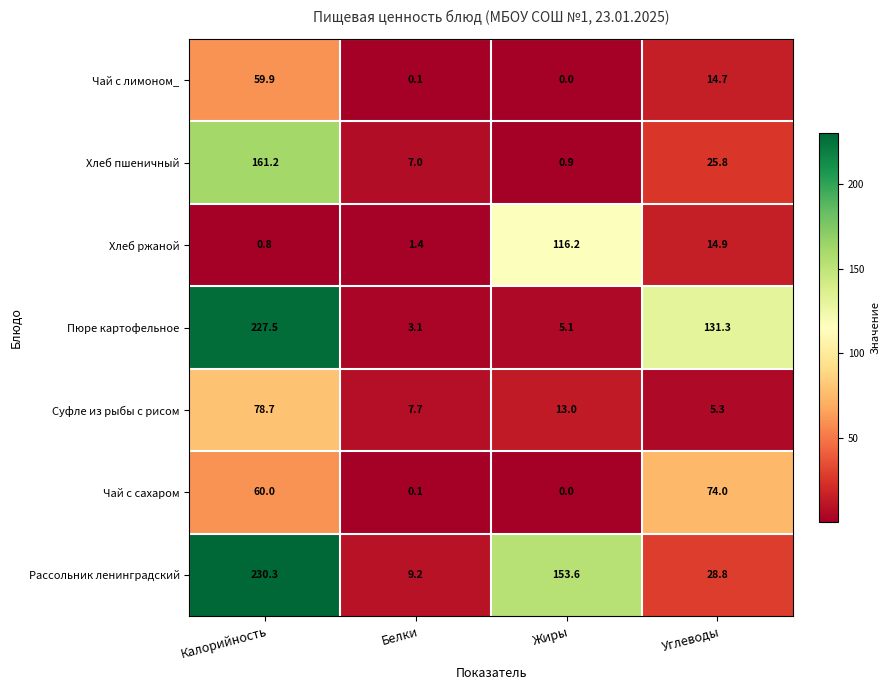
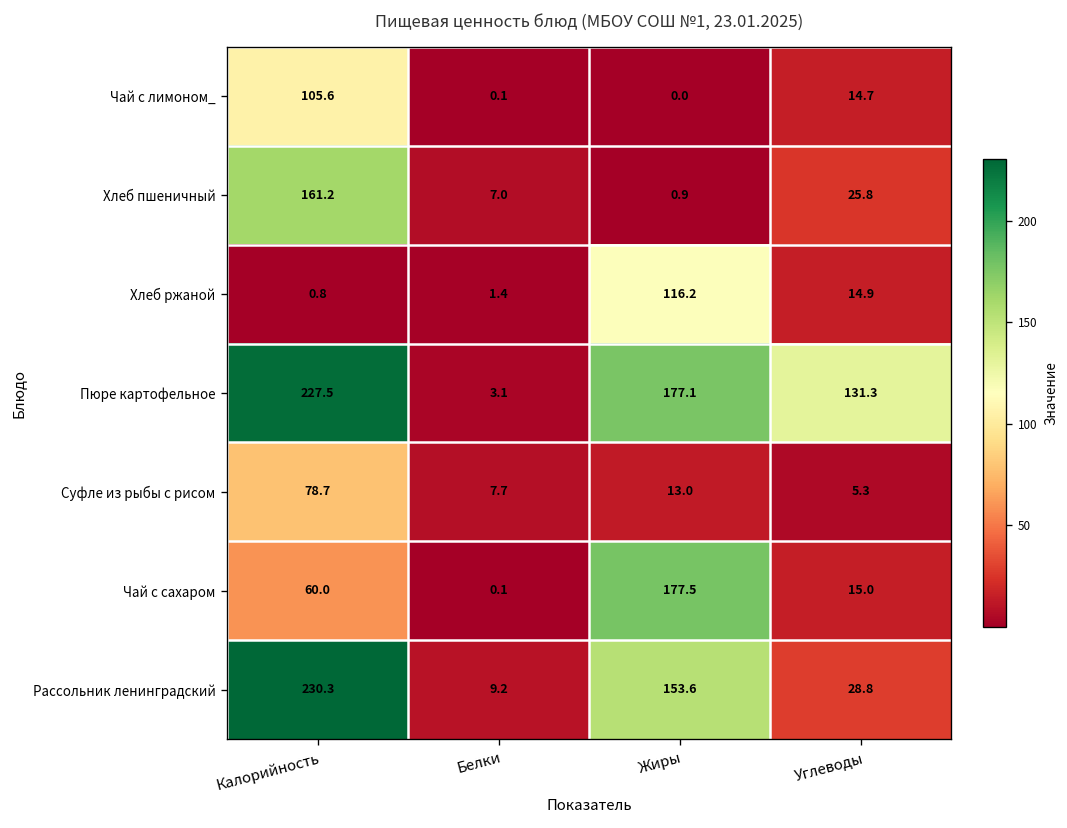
Чай с лимоном_, Калорийность: 59.9 -> 105.6
Пюре картофельное, Жиры: 5.1 -> 177.1
Чай с сахаром, Жиры: 0.0 -> 177.5
Чай с сахаром, Углеводы: 74.0 -> 15.0
